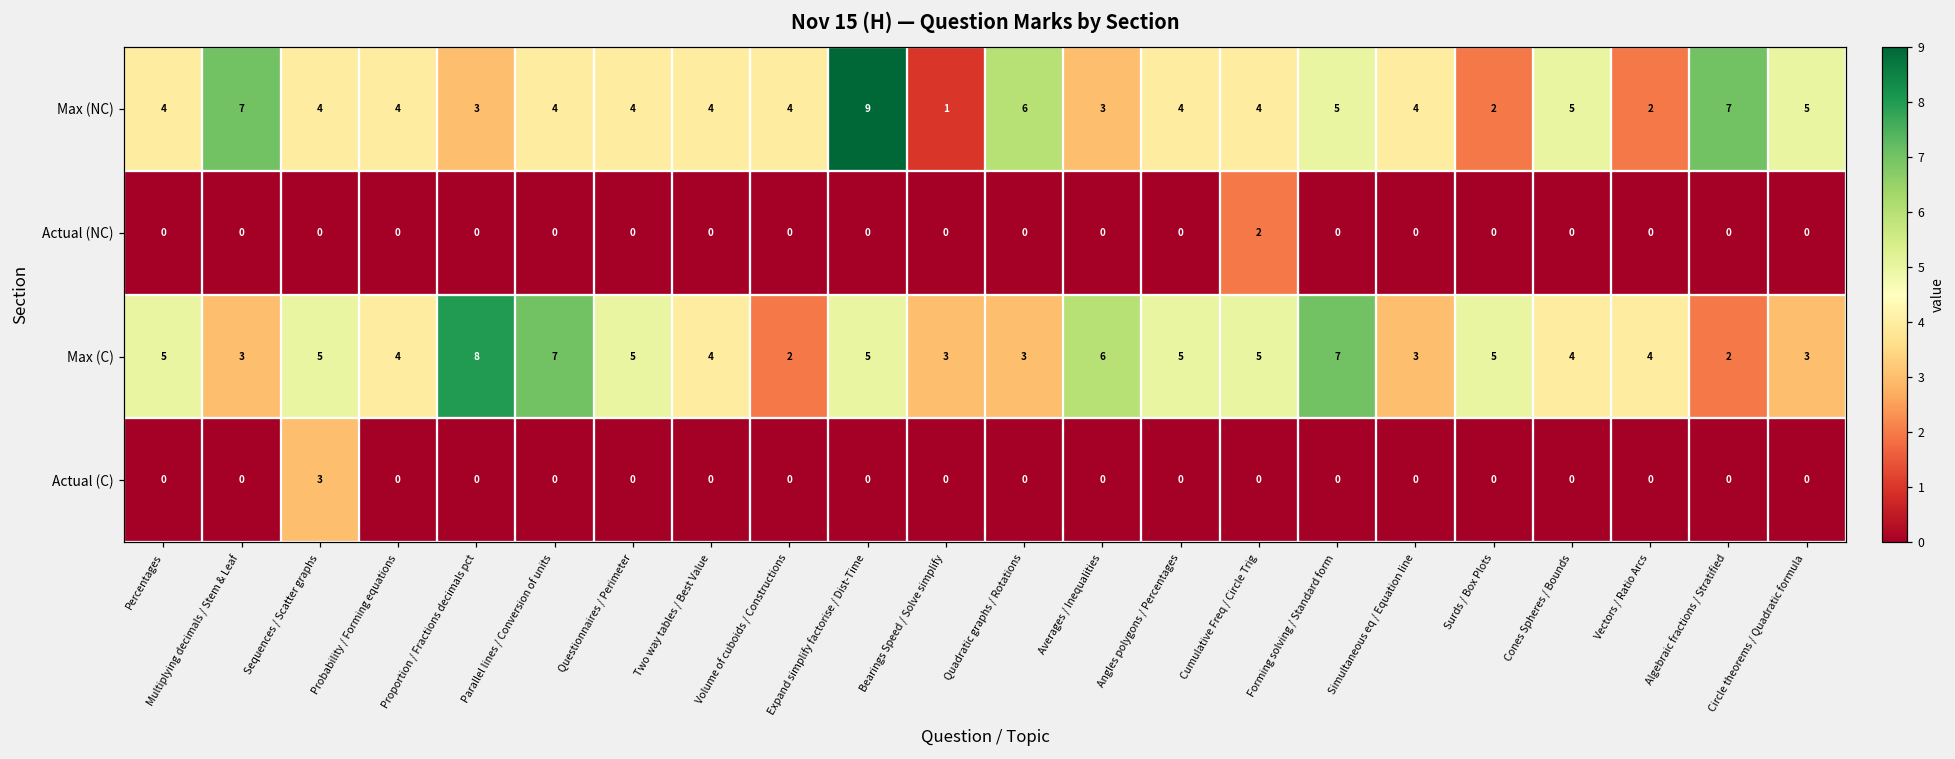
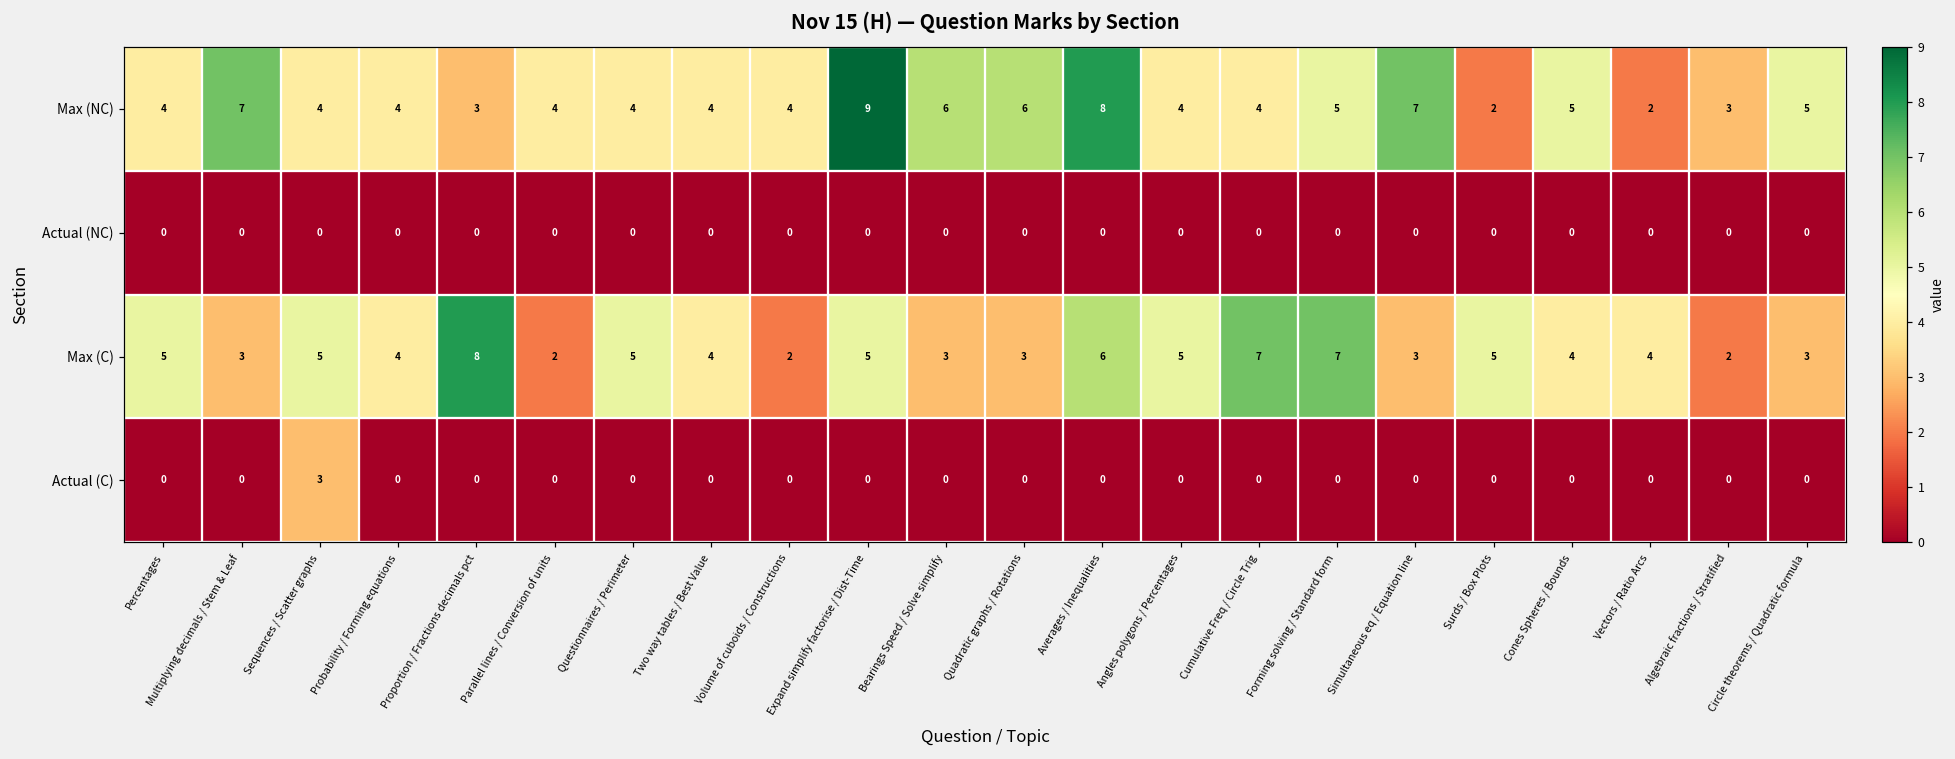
Max (NC), Bearings Speed / Solve simplify: 1 -> 6
Max (NC), Averages / Inequalities: 3 -> 8
Max (NC), Simultaneous eq / Equation line: 4 -> 7
Max (NC), Algebraic fractions / Stratified: 7 -> 3
Actual (NC), Cumulative Freq / Circle Trig: 2 -> 0
Max (C), Parallel lines / Conversion of units: 7 -> 2
Max (C), Cumulative Freq / Circle Trig: 5 -> 7
